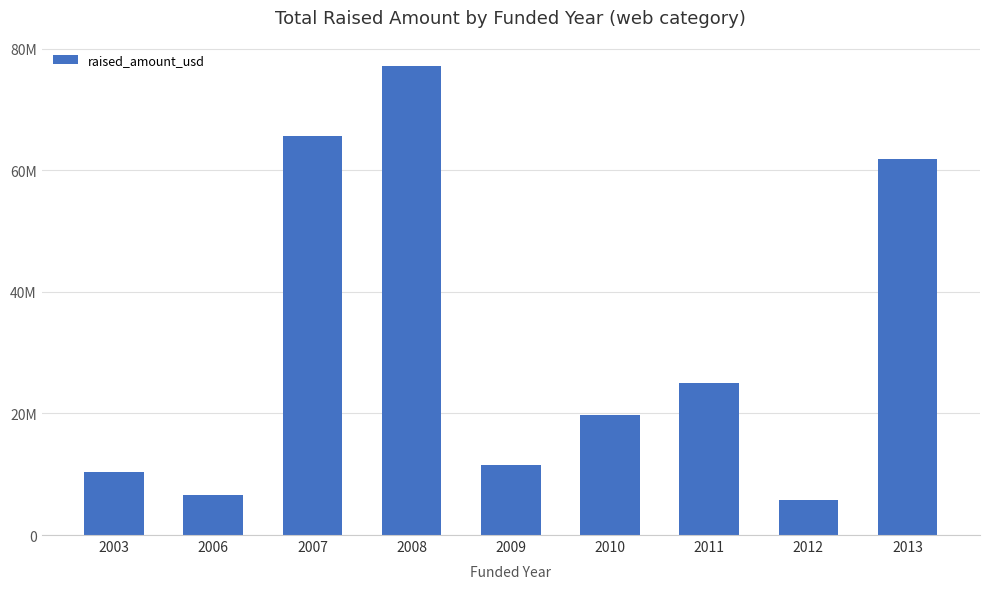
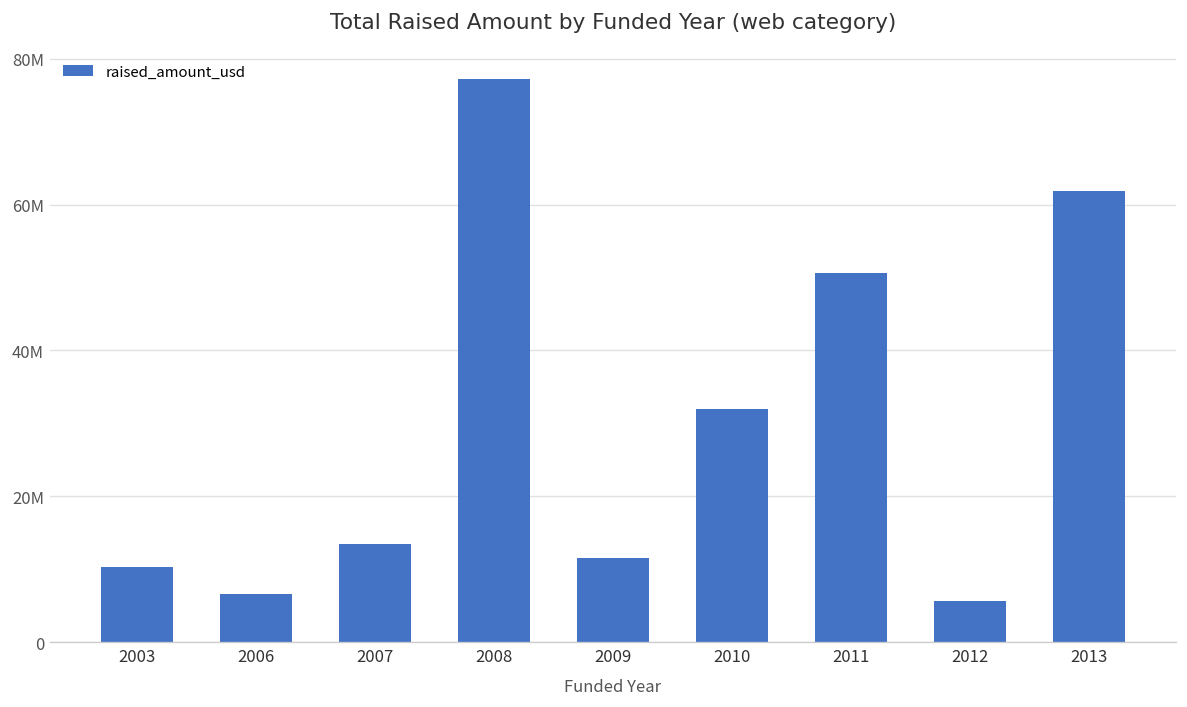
2007: 66000000 -> 14000000
2010: 20000000 -> 32000000
2011: 25000000 -> 51000000
